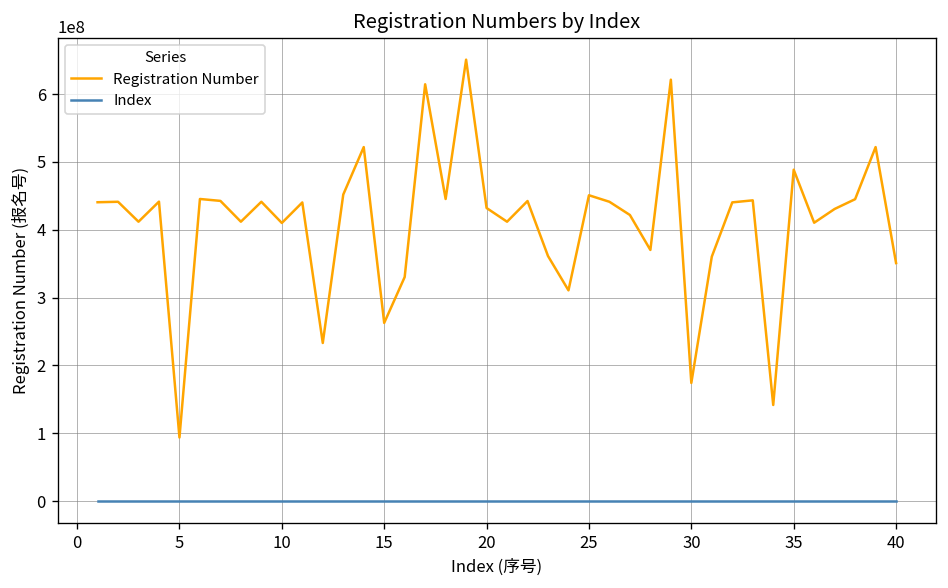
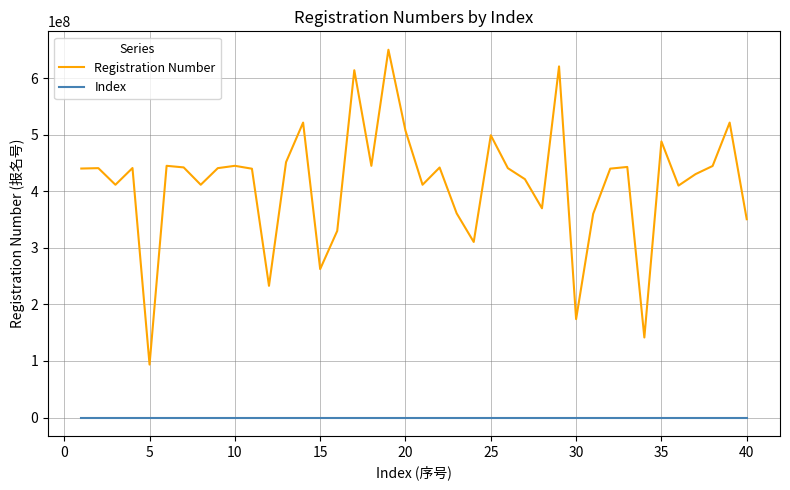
Registration Number, 10: 410000000 -> 450000000
Registration Number, 20: 430000000 -> 510000000
Registration Number, 25: 450000000 -> 500000000
